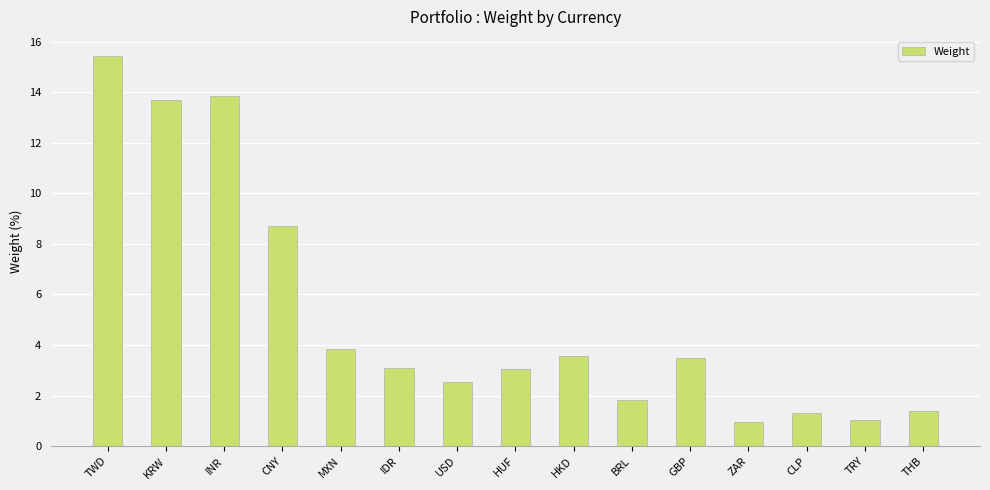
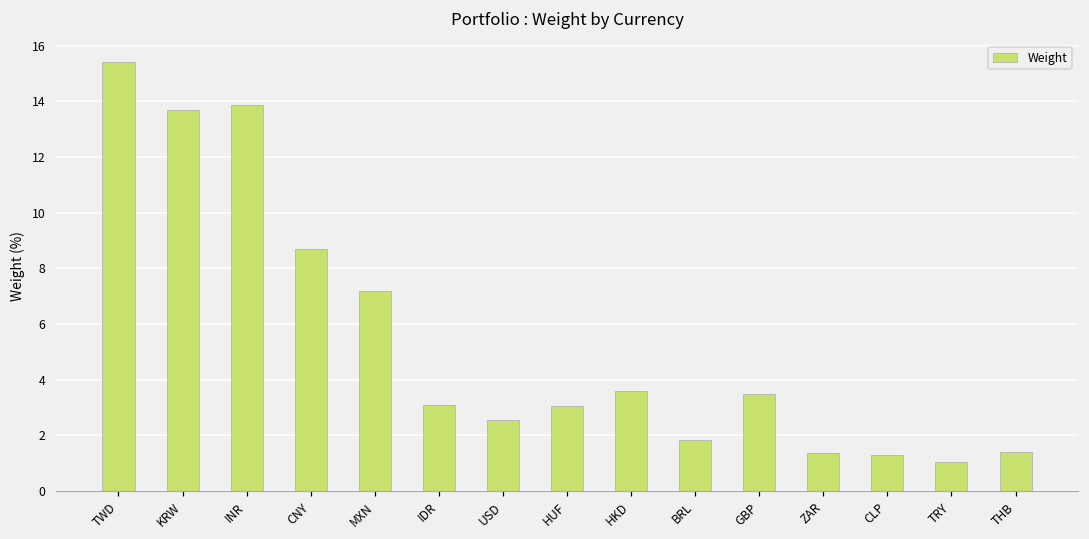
MXN: 3.9 -> 7.2
ZAR: 0.9 -> 1.3
